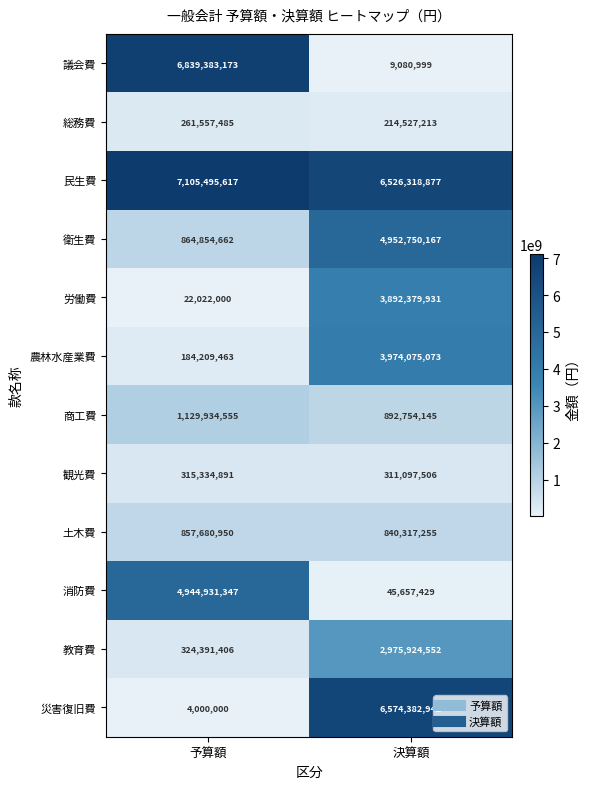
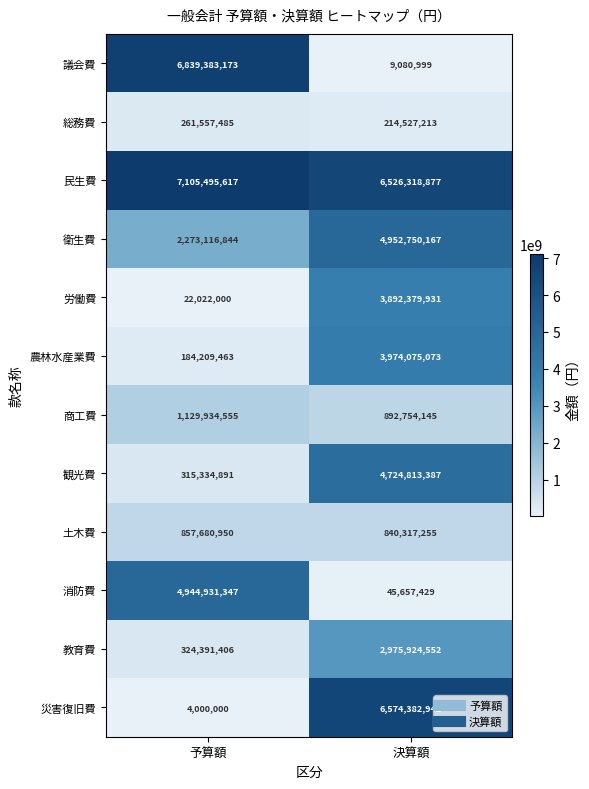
衛生費, 予算額: 864,854,662 -> 2,273,116,844
観光費, 決算額: 311,097,506 -> 4,724,813,387
